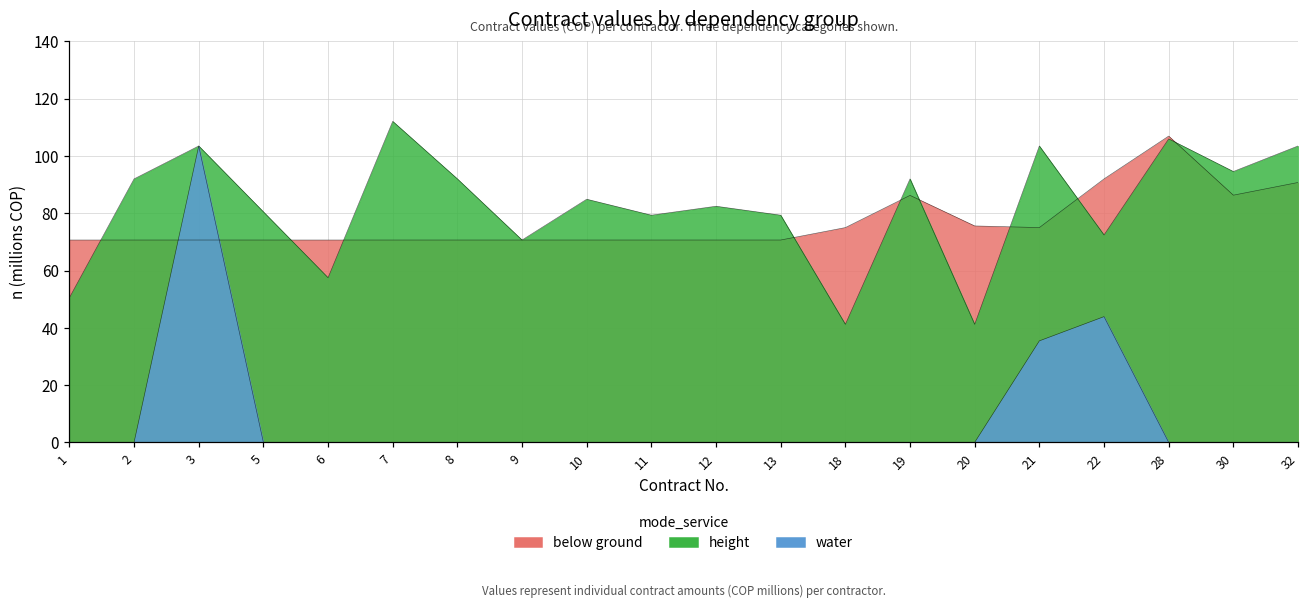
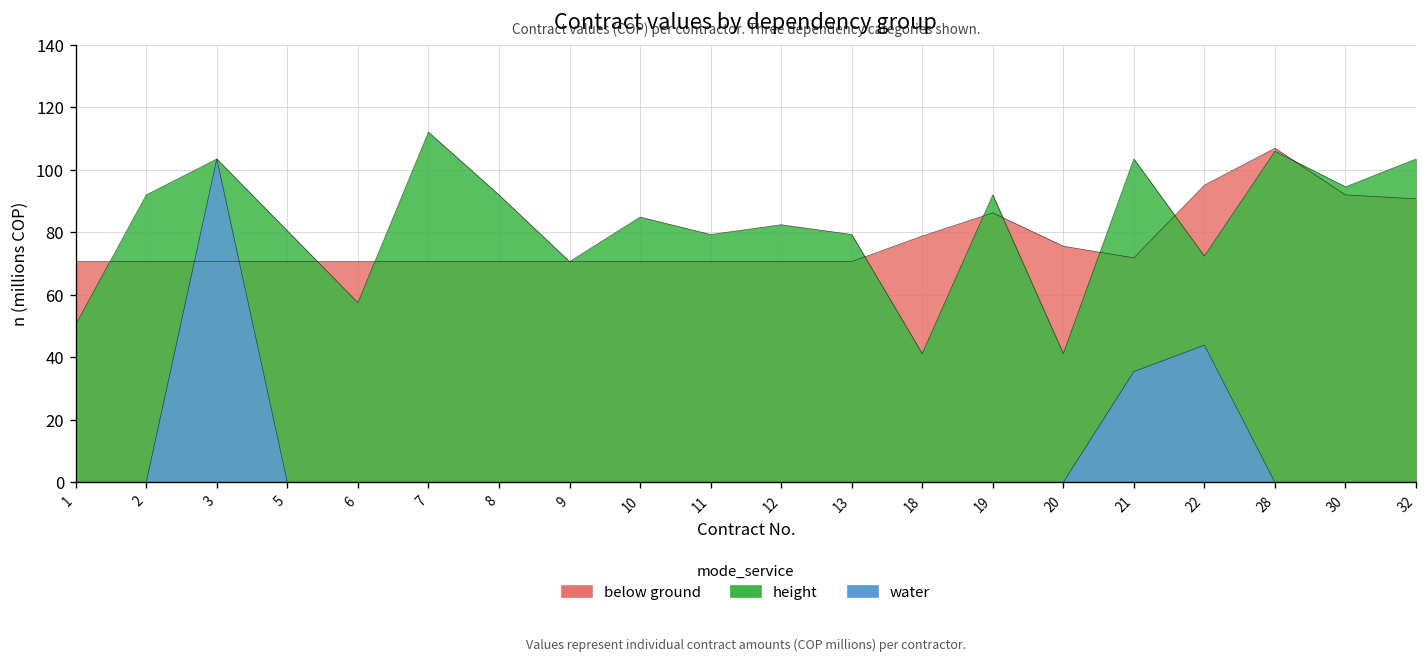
below ground, 18: 75 -> 79
below ground, 21: 75 -> 72
below ground, 22: 92 -> 95
below ground, 30: 86 -> 92
